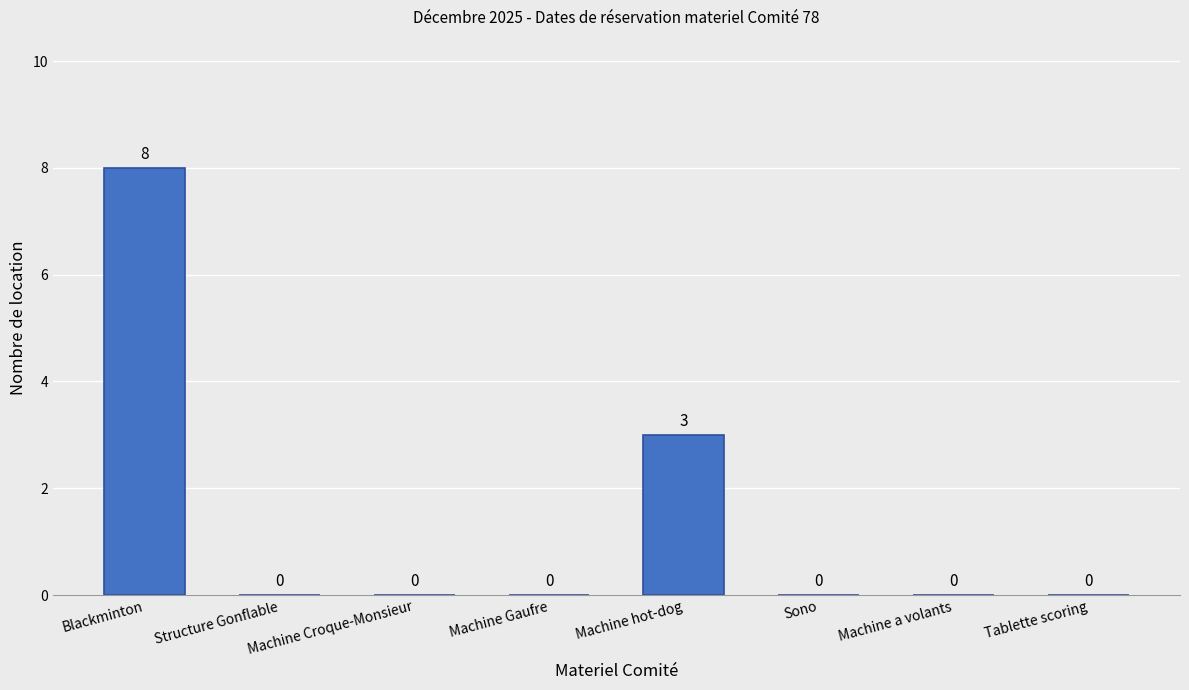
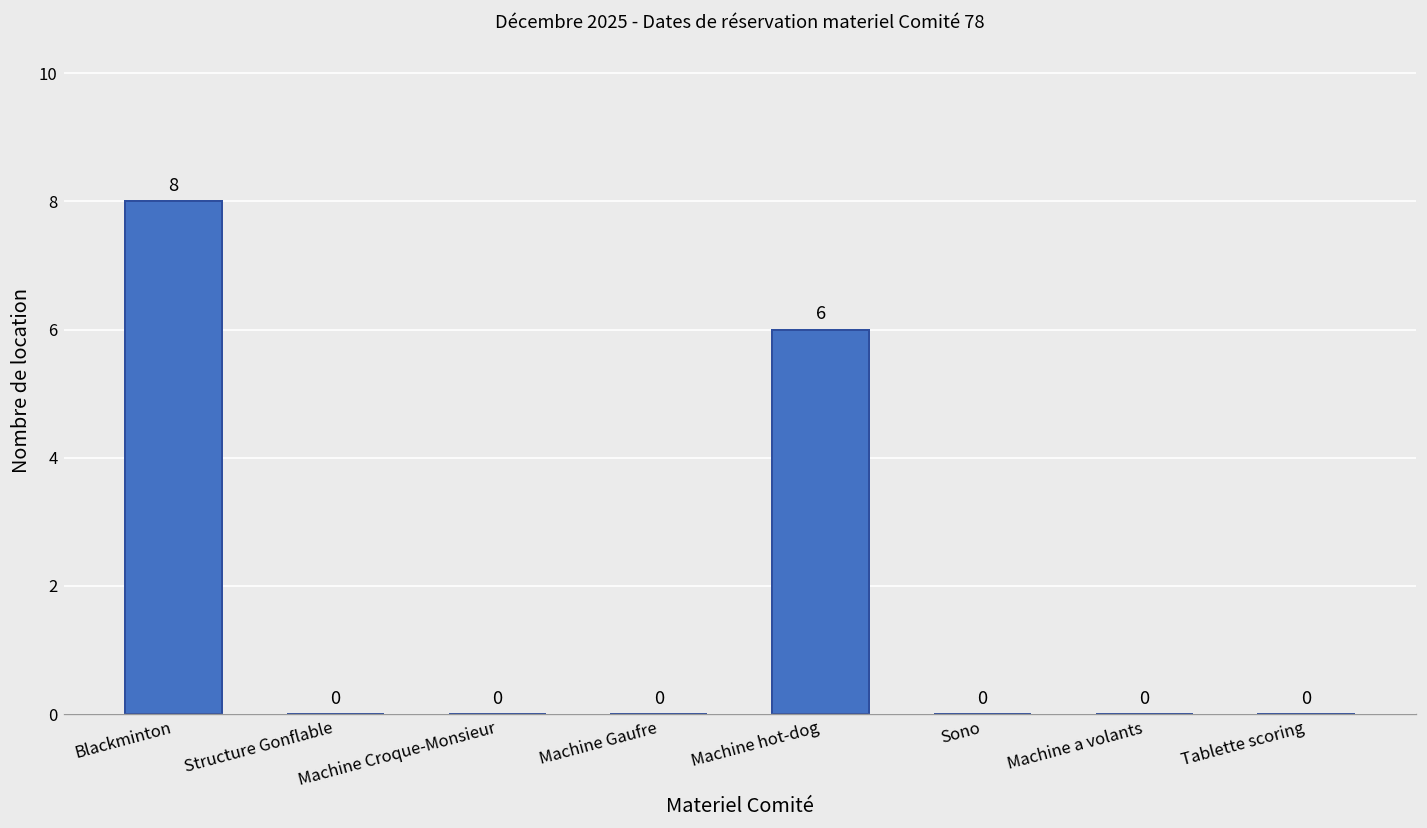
Machine hot-dog: 3 -> 6
